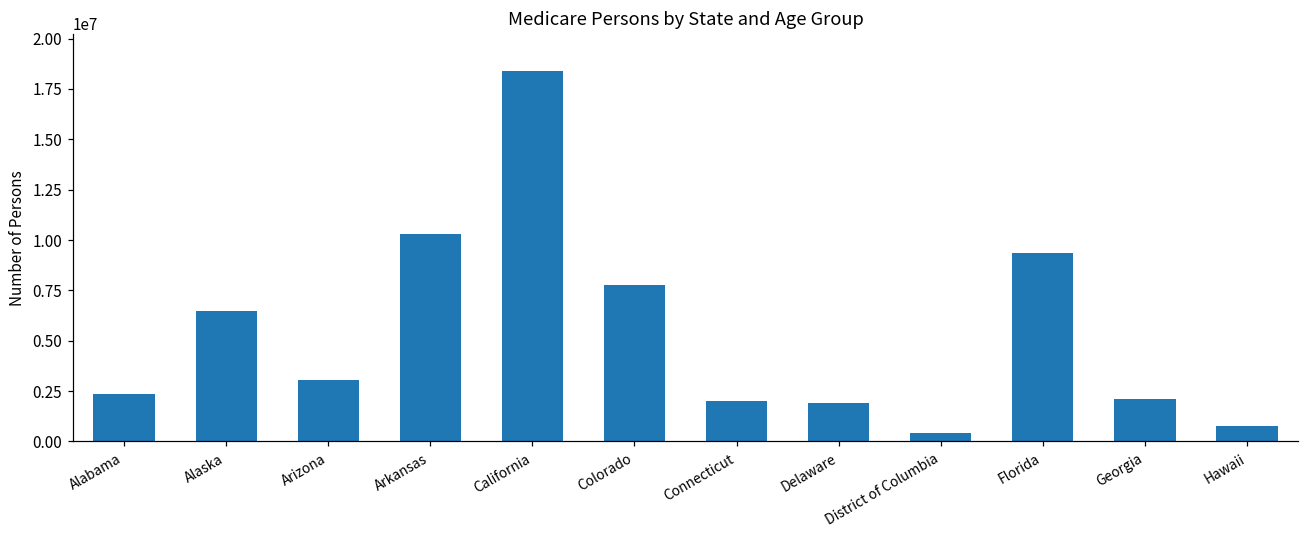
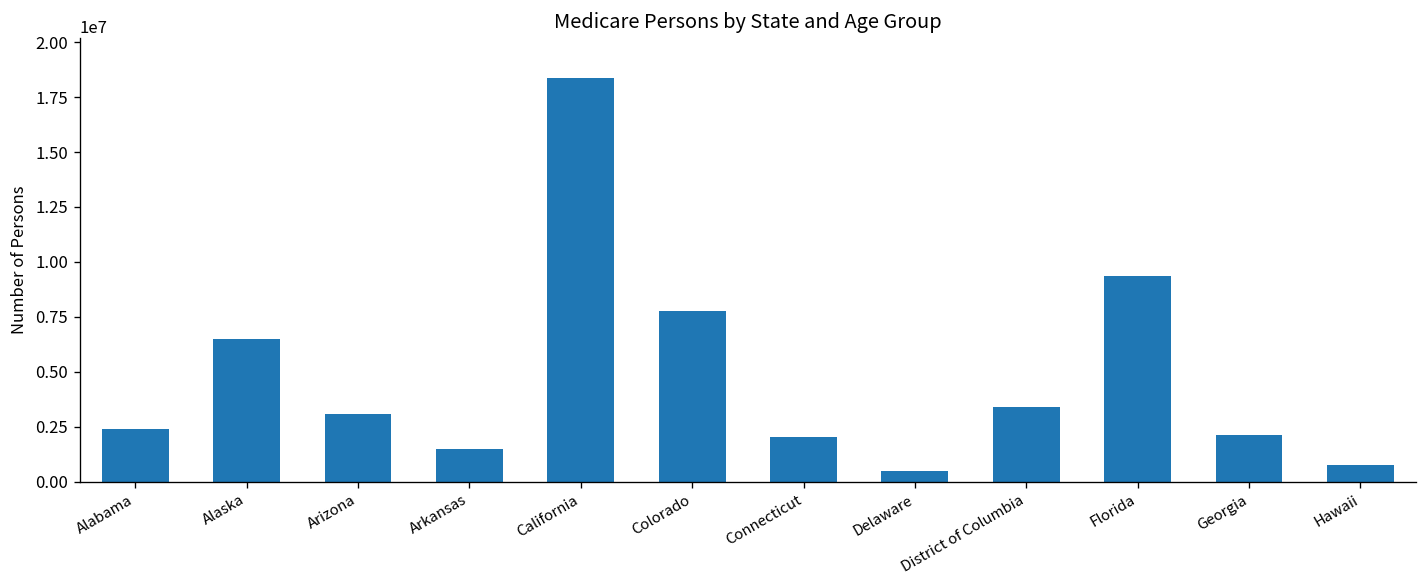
Arkansas: 10300000 -> 1500000
Delaware: 1900000 -> 500000
District of Columbia: 400000 -> 3400000
